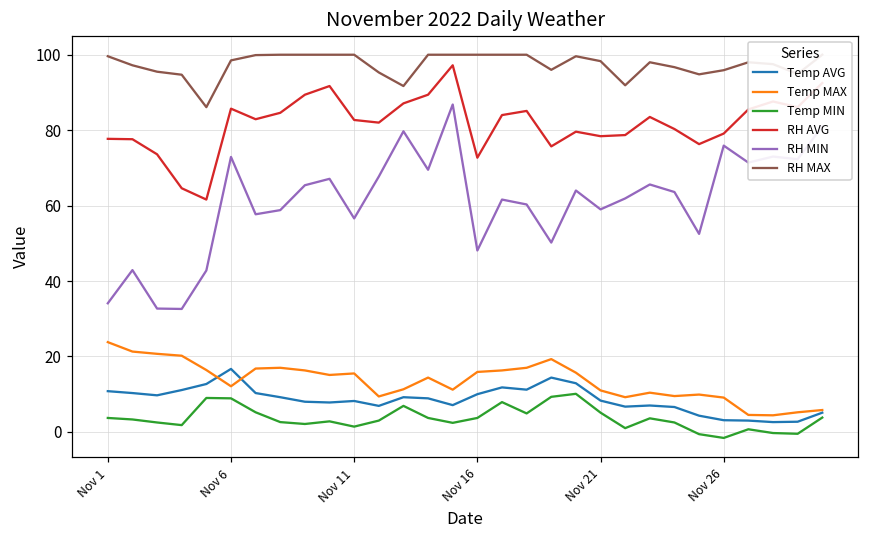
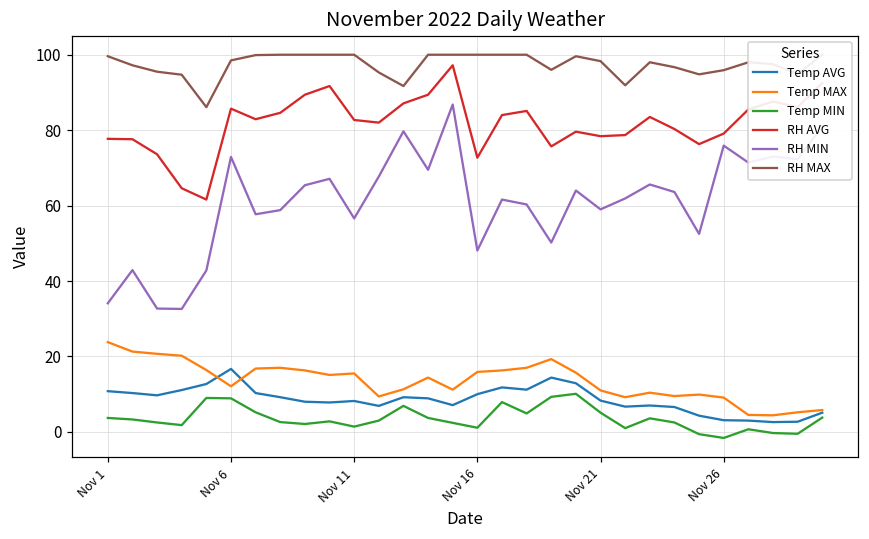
Temp MIN, Nov 16: 4 -> 1
